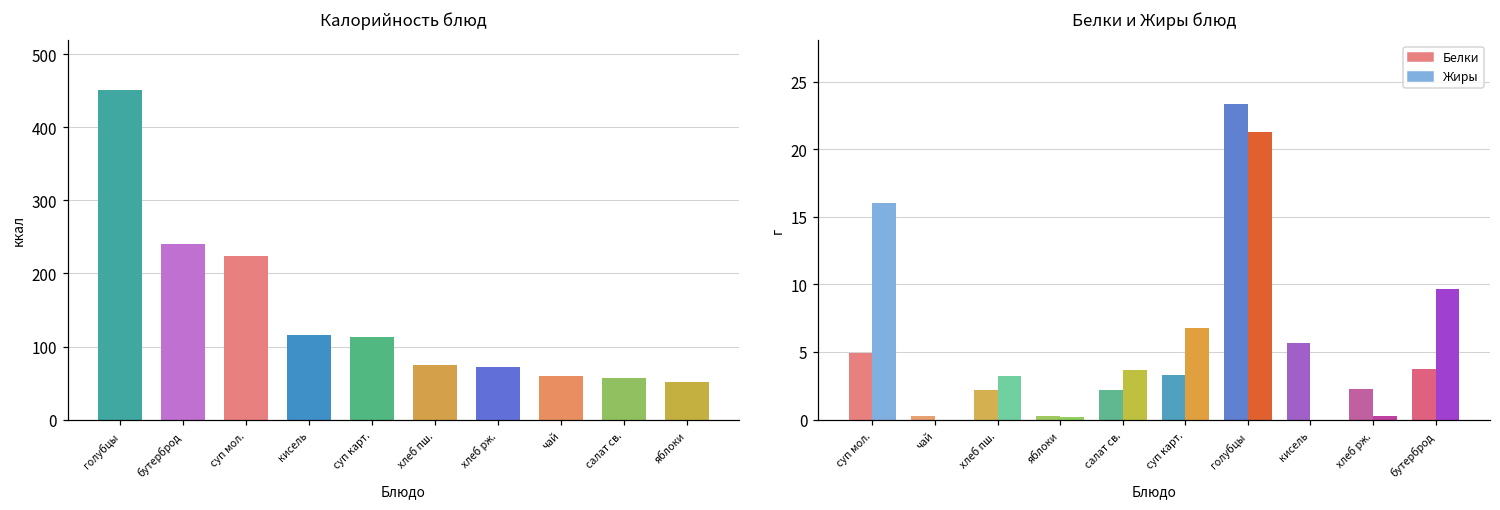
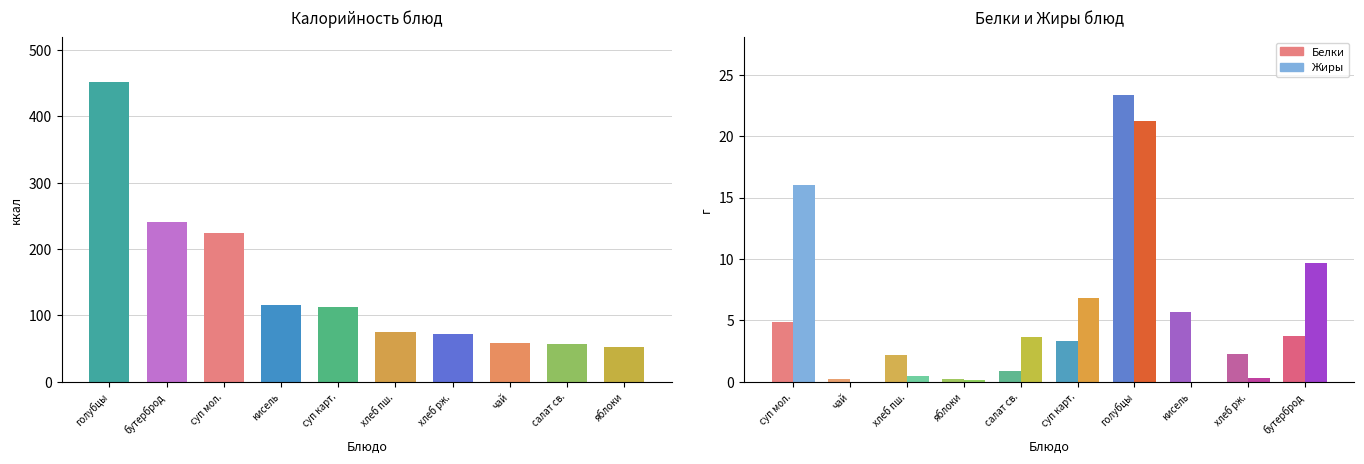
Белки и Жиры блюд, Жиры, хлеб пш.: 3.2 -> 0.5
Белки и Жиры блюд, Белки, салат св.: 2.2 -> 0.9
